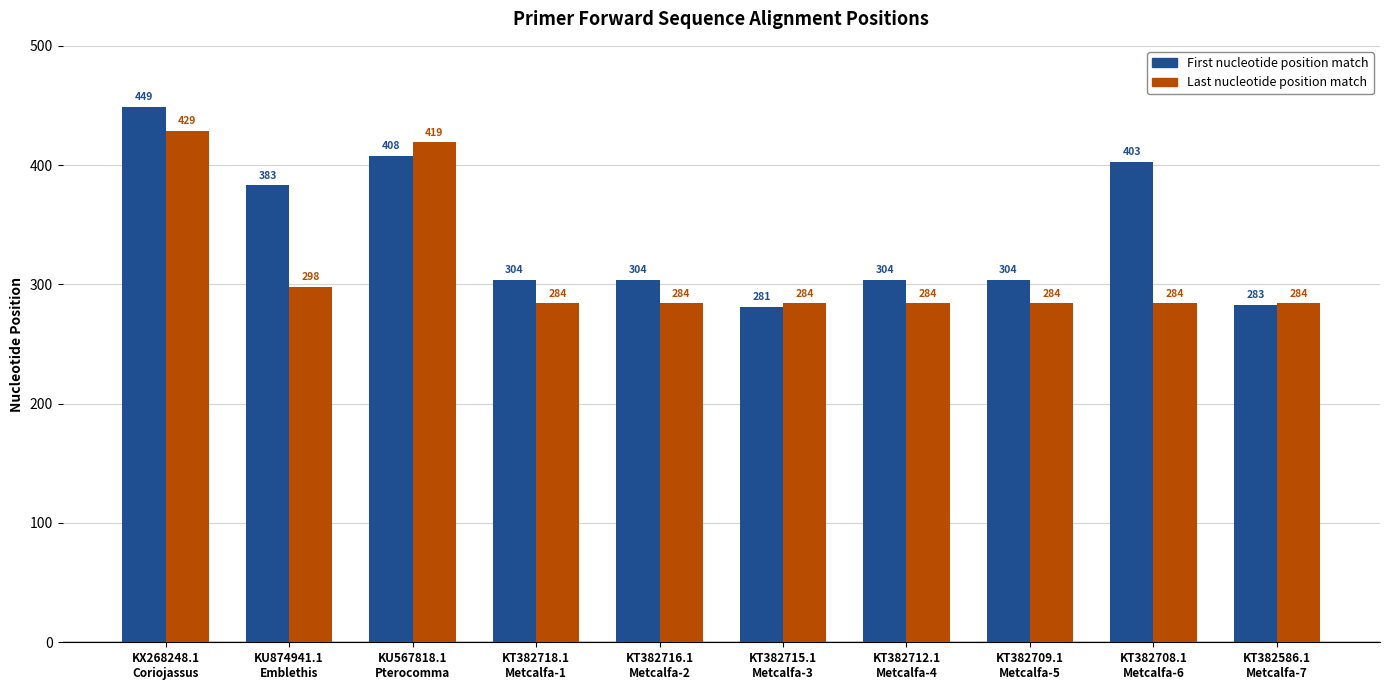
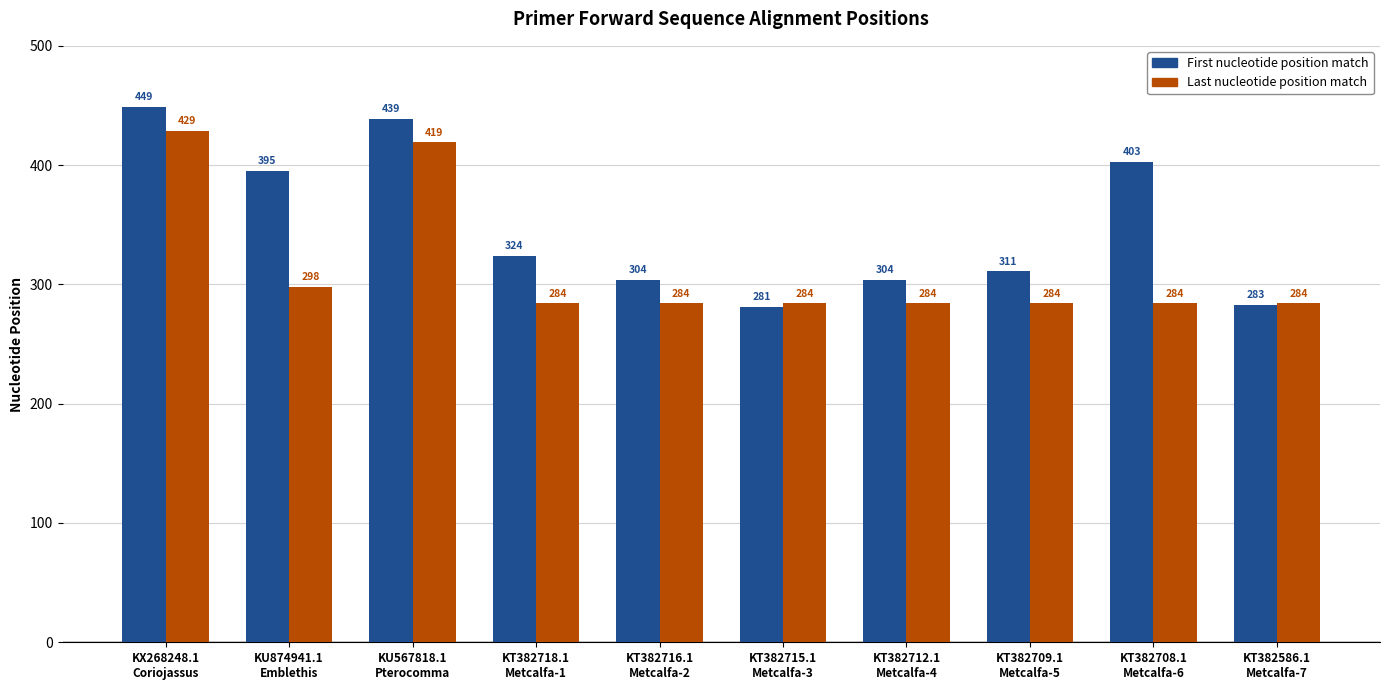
First nucleotide position match, KU874941.1 Emblethis: 383 -> 395
First nucleotide position match, KU567818.1 Pterocomma: 408 -> 439
First nucleotide position match, KT382718.1 Metcalfa-1: 304 -> 324
First nucleotide position match, KT382709.1 Metcalfa-5: 304 -> 311
